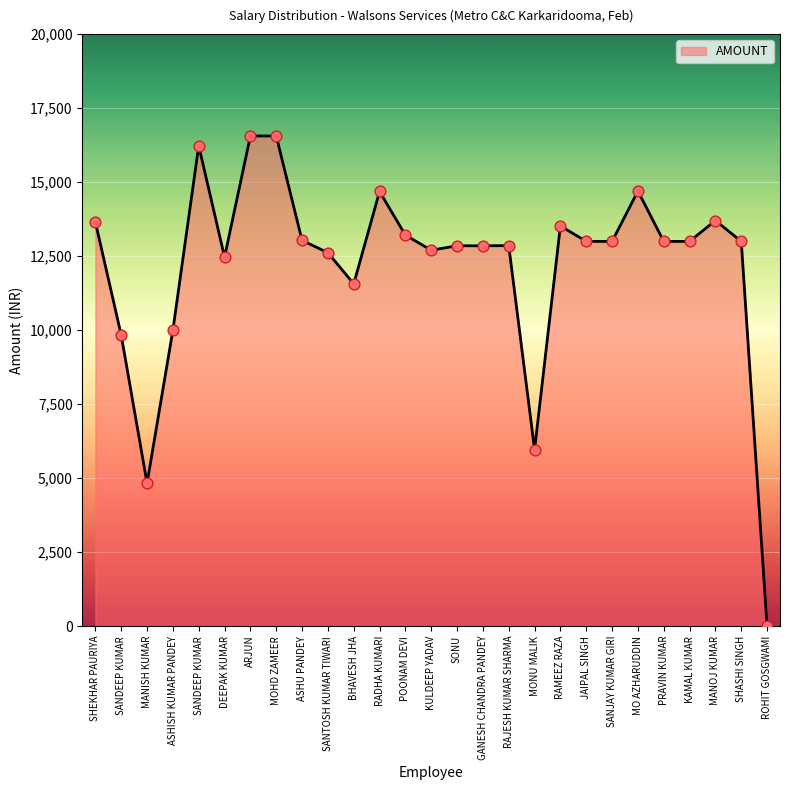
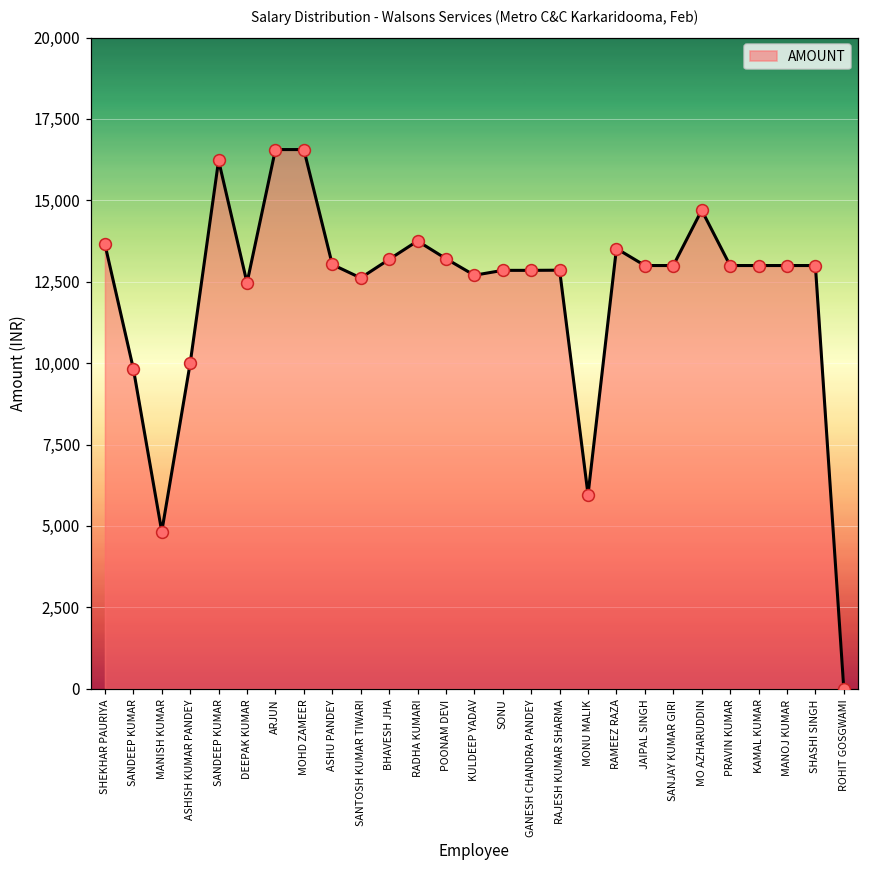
BHAVESH JHA: 11,600 -> 13,200
RADHA KUMARI: 14,700 -> 13,800
MANOJ KUMAR: 13,700 -> 13,000
